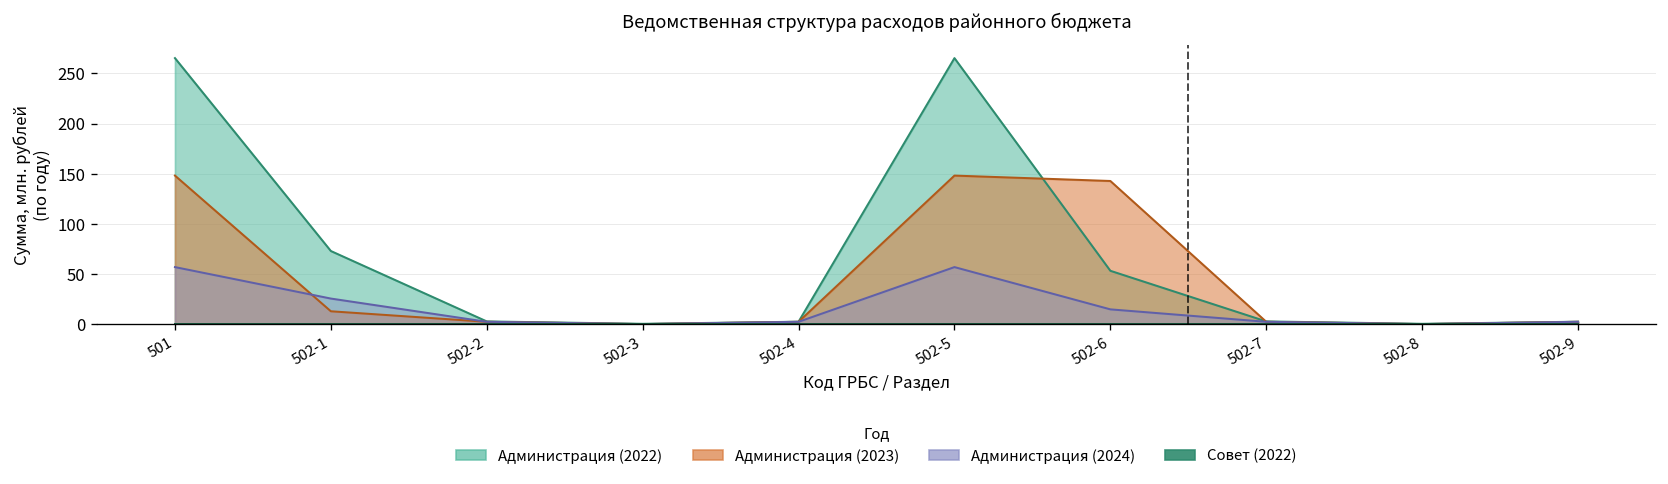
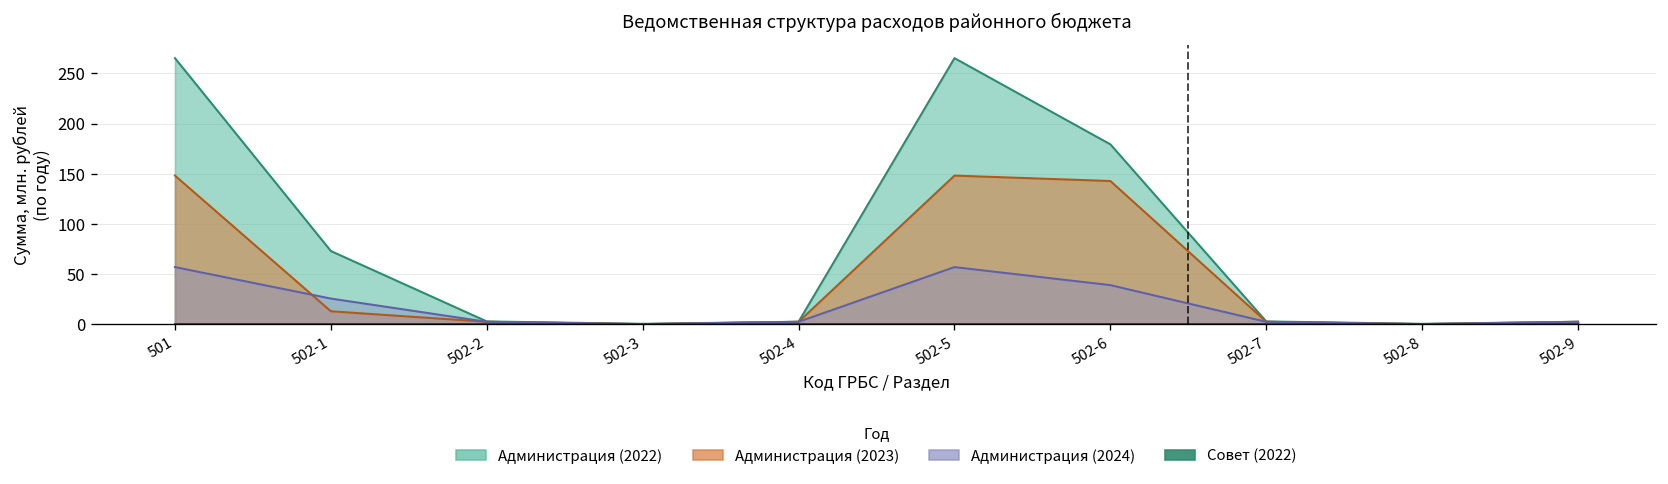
Администрация (2022), 502-6: 50 -> 180
Администрация (2024), 502-6: 10 -> 40
